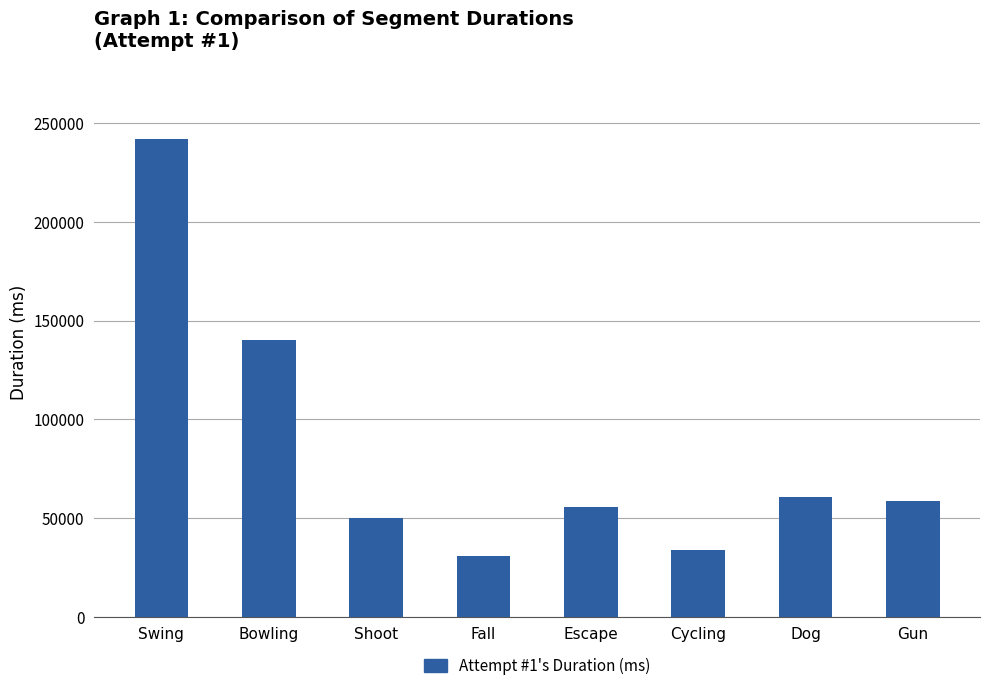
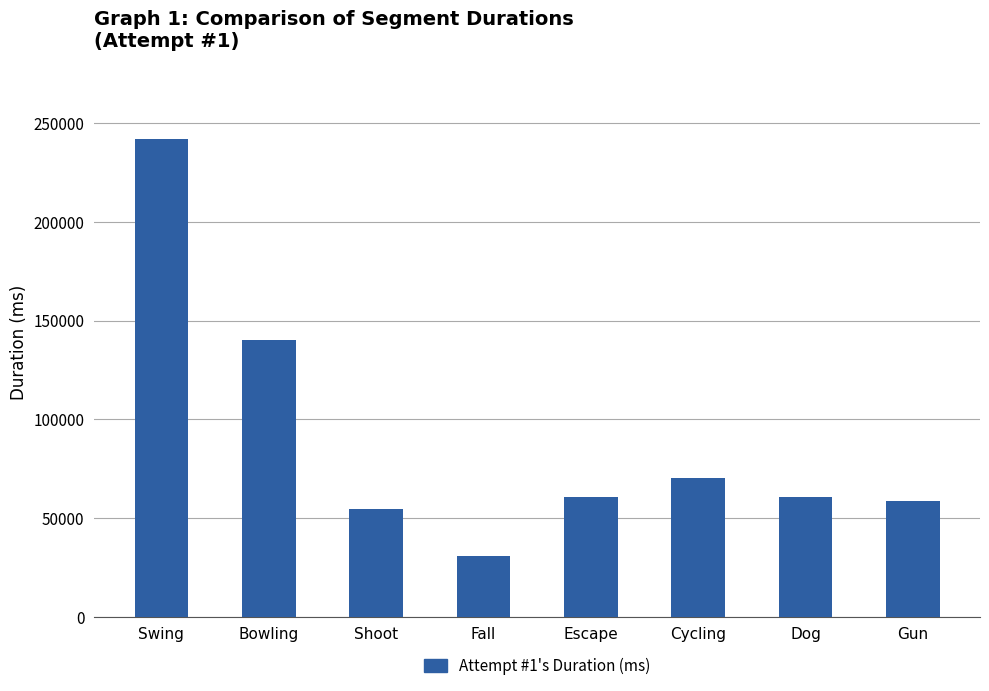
Shoot: 50000 -> 55000
Escape: 56000 -> 61000
Cycling: 34000 -> 70000
